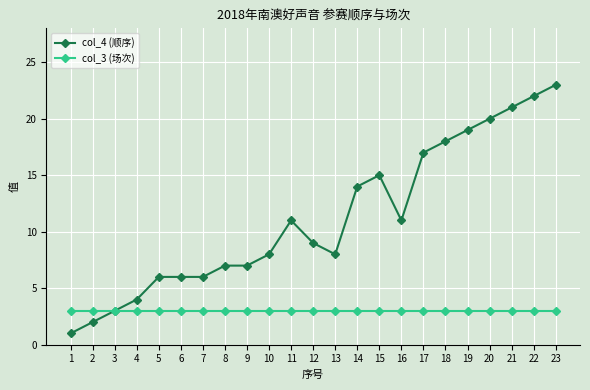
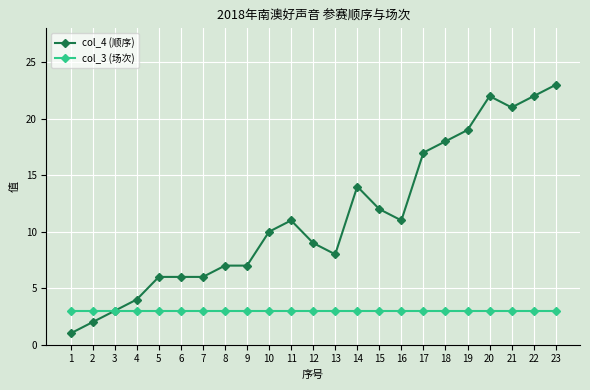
col_4 (顺序), 10: 8 -> 10
col_4 (顺序), 15: 15 -> 12
col_4 (顺序), 20: 20 -> 22
